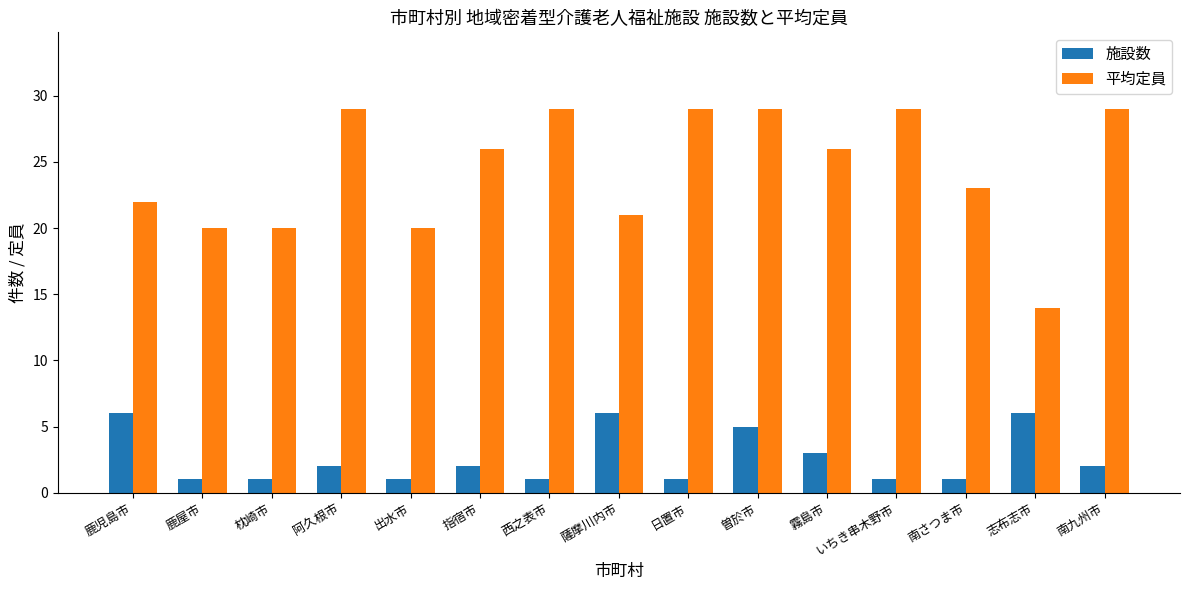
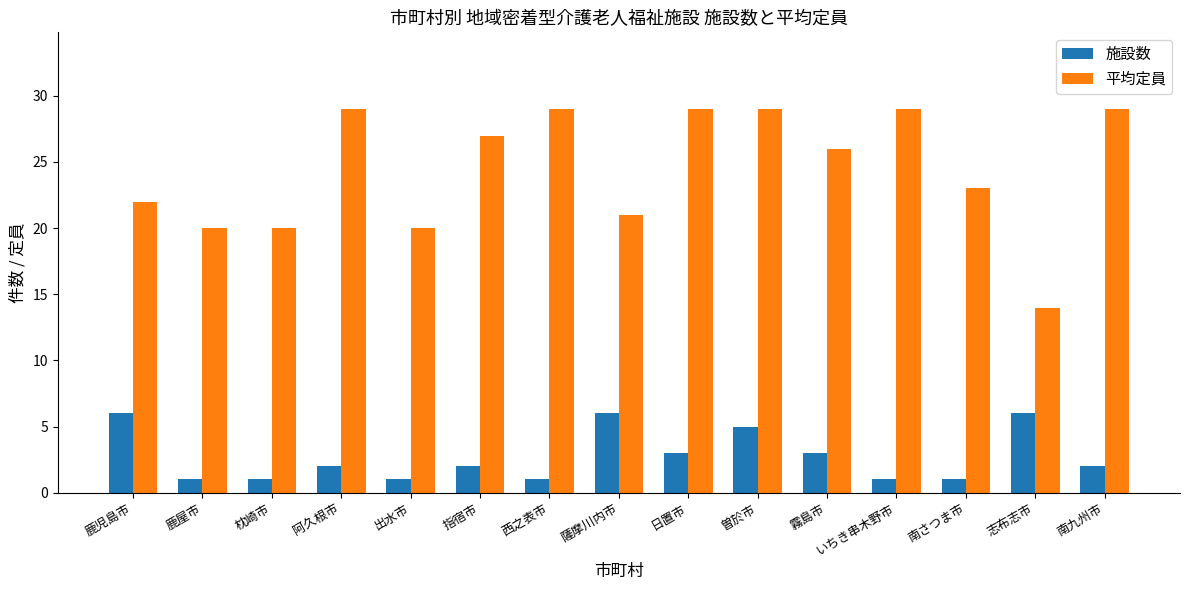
平均定員, 指宿市: 26 -> 27
施設数, 日置市: 1 -> 3
